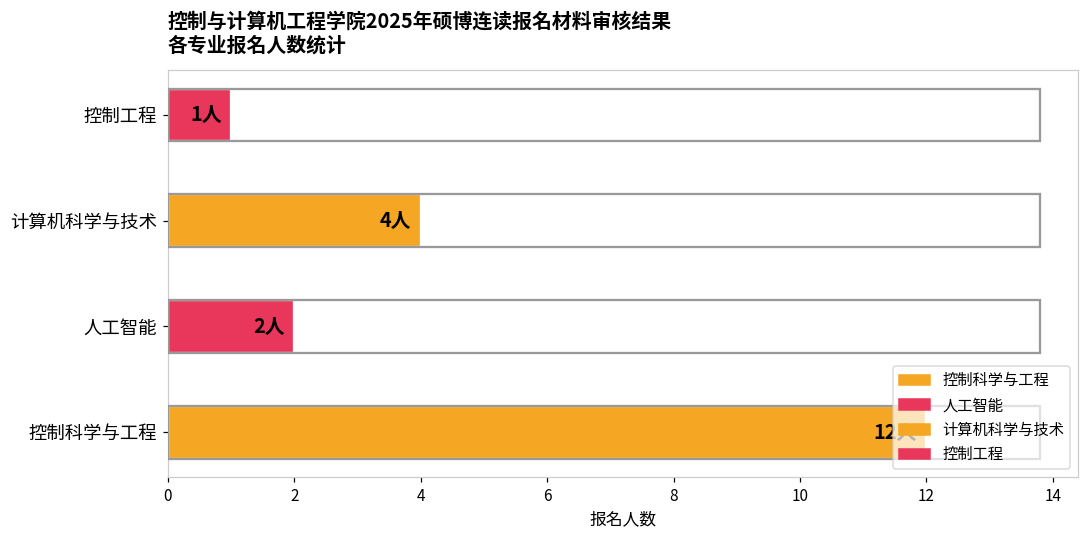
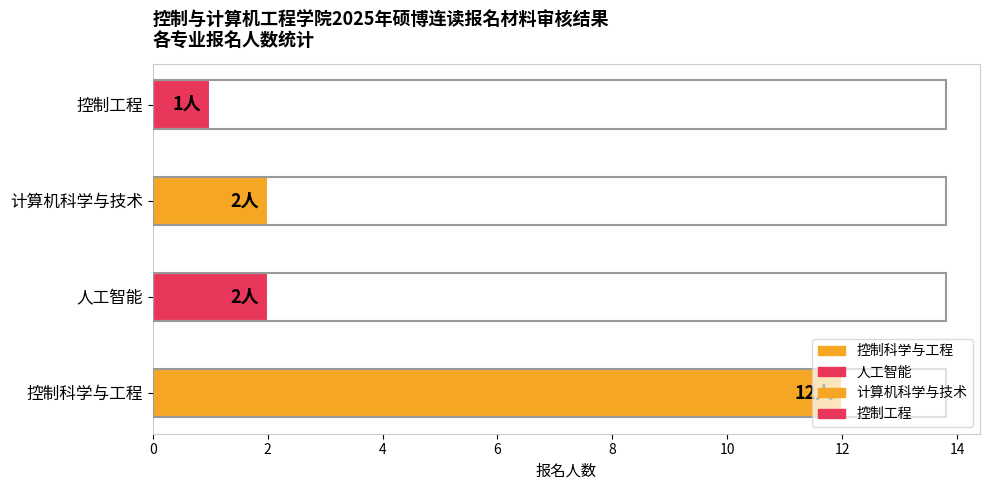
计算机科学与技术: 4人 -> 2人
